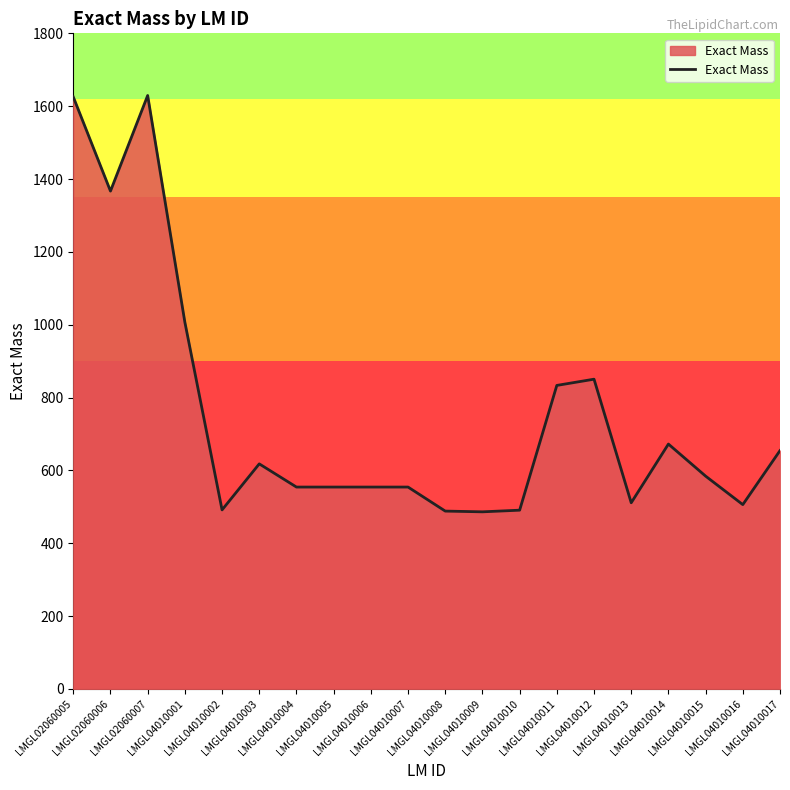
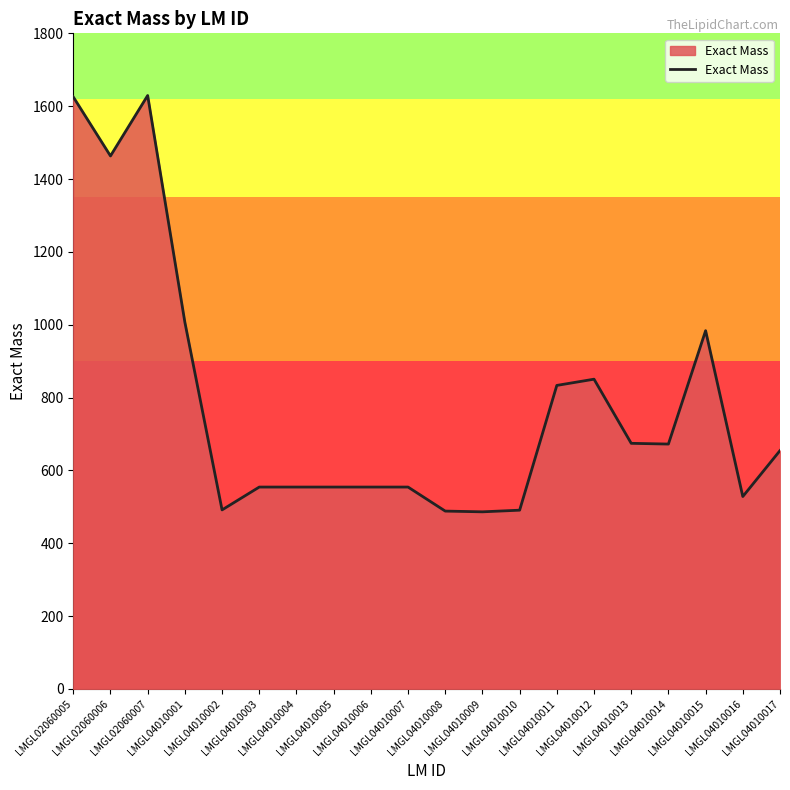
LMGL02060006: 1370 -> 1460
LMGL04010003: 620 -> 550
LMGL04010013: 510 -> 670
LMGL04010015: 580 -> 980
LMGL04010016: 510 -> 530
